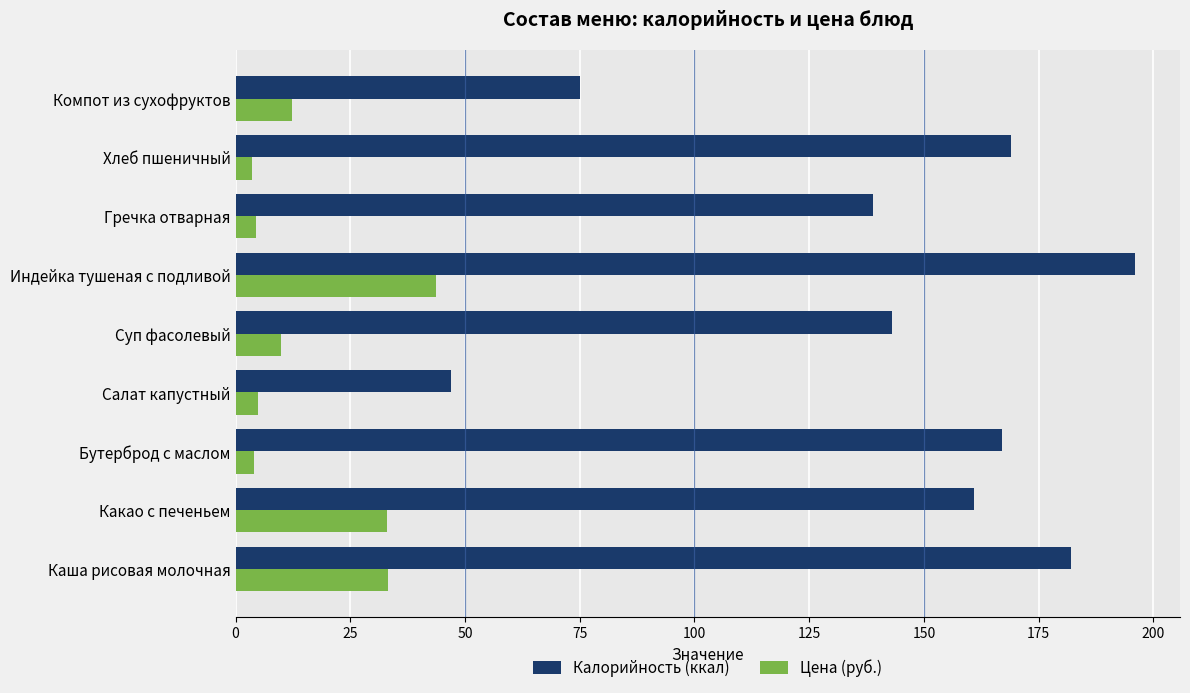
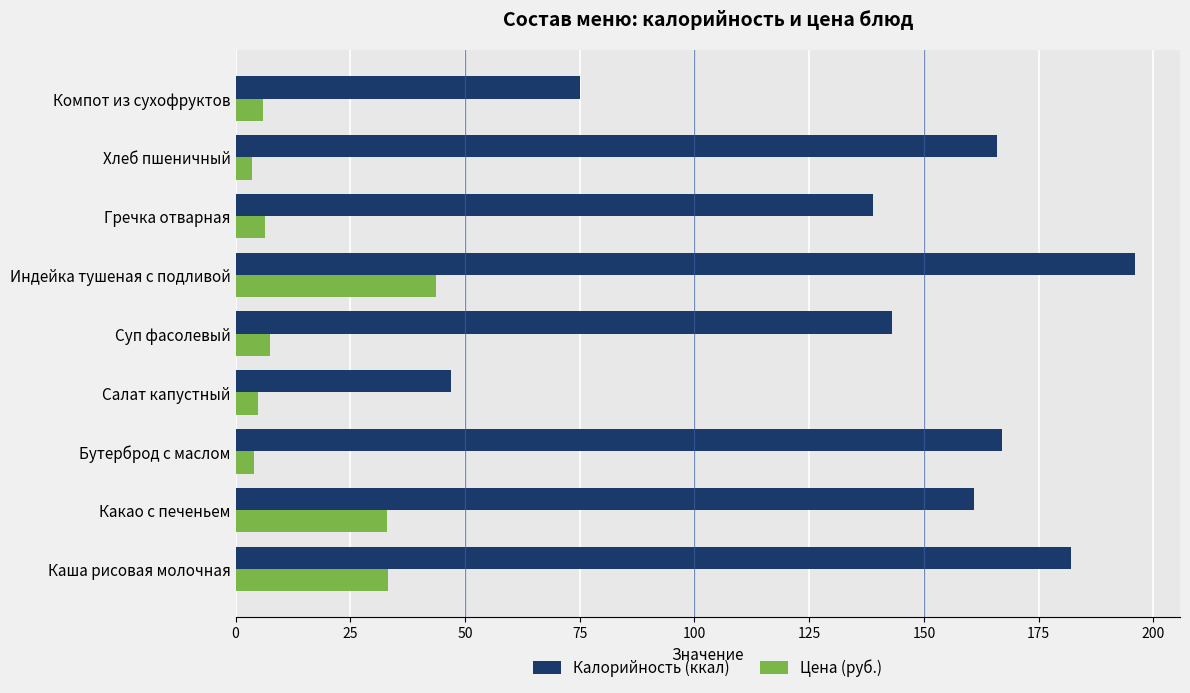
Цена (руб.), Компот из сухофруктов: 12 -> 6
Калорийность (ккал), Хлеб пшеничный: 169 -> 166
Цена (руб.), Гречка отварная: 4 -> 6
Цена (руб.), Суп фасолевый: 10 -> 7
